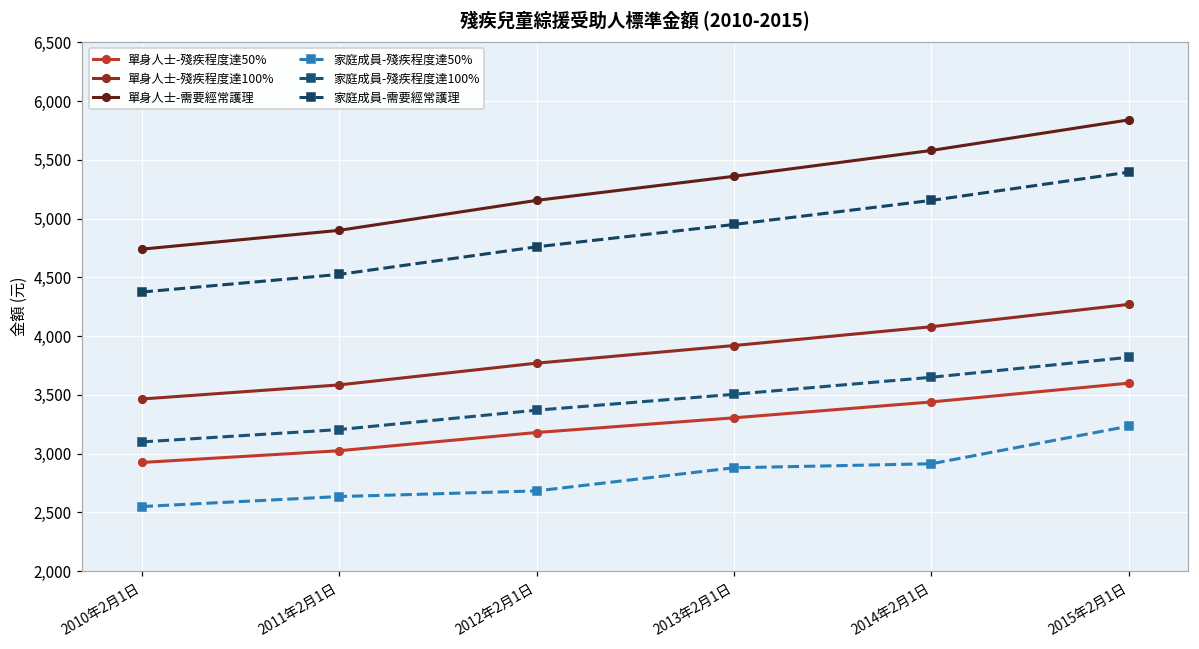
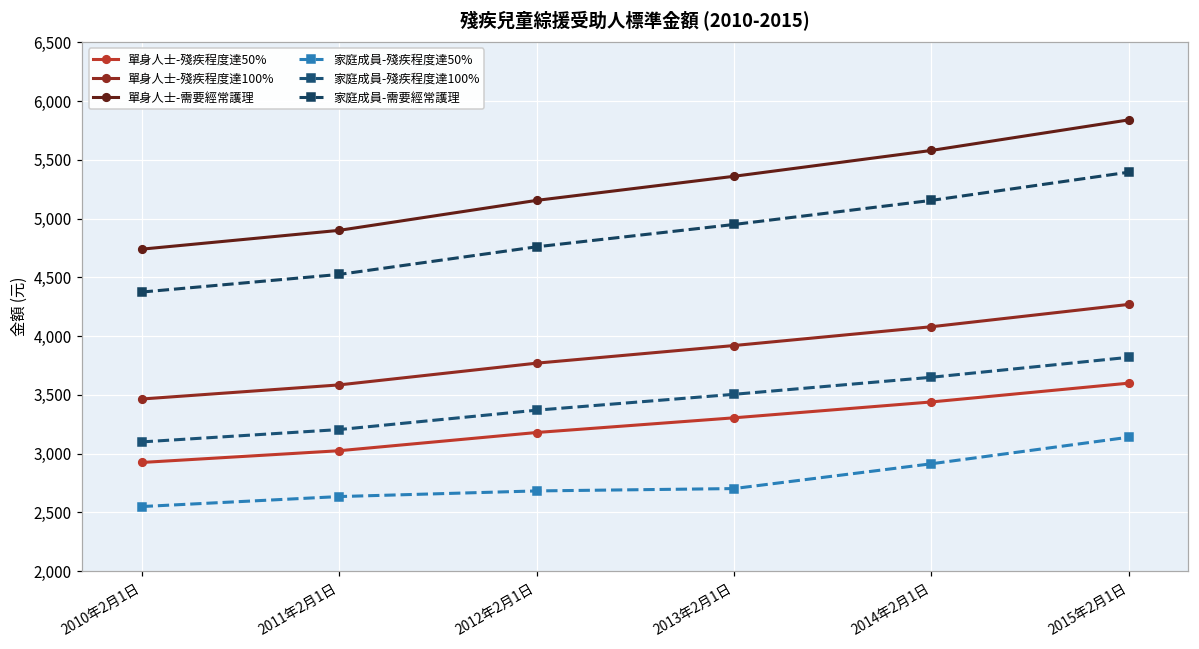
家庭成員-殘疾程度達50%, 2013年2月1日: 2,880 -> 2,700
家庭成員-殘疾程度達50%, 2015年2月1日: 3,230 -> 3,140
